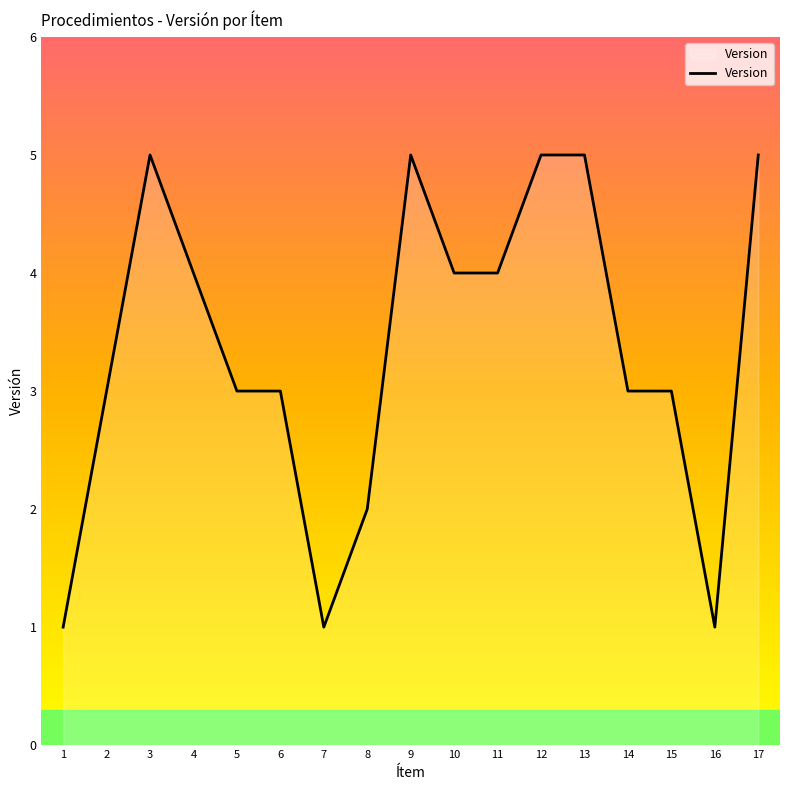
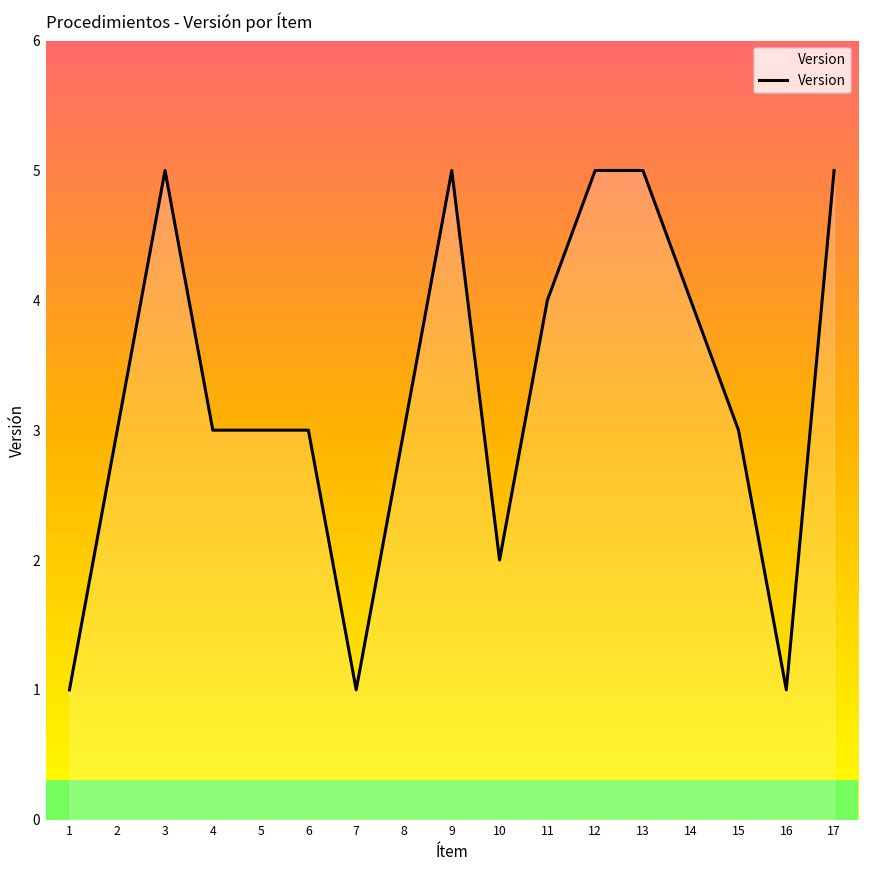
4: 4 -> 3
8: 2 -> 3
10: 4 -> 2
14: 3 -> 4
